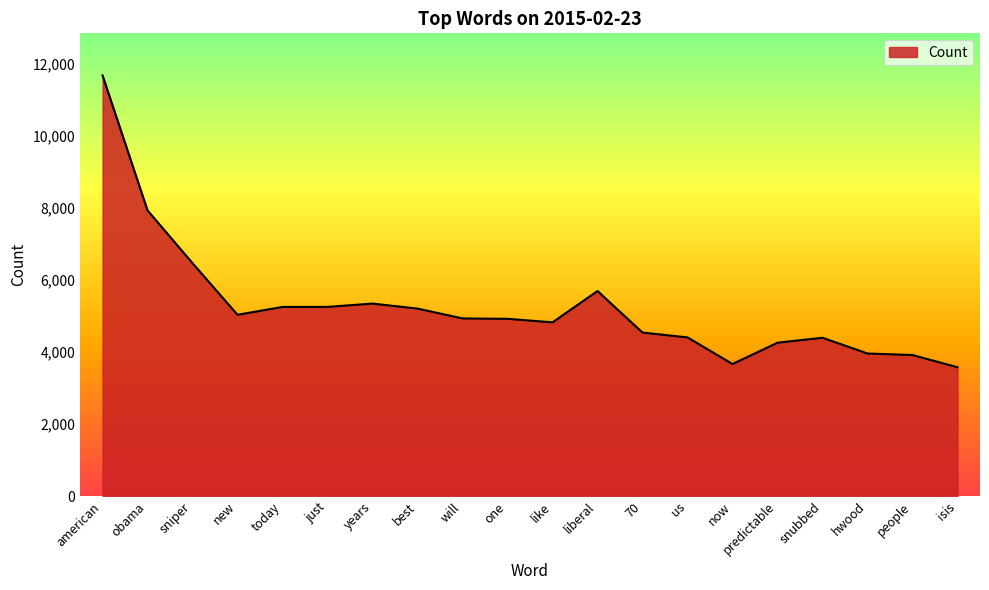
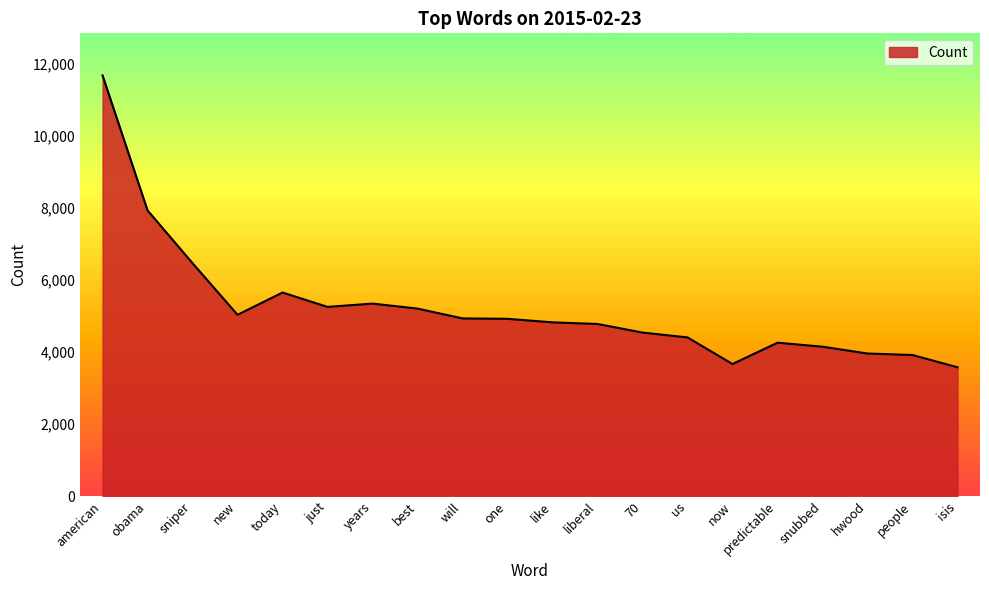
today: 5,300 -> 5,700
liberal: 5,700 -> 4,800
snubbed: 4,400 -> 4,100
